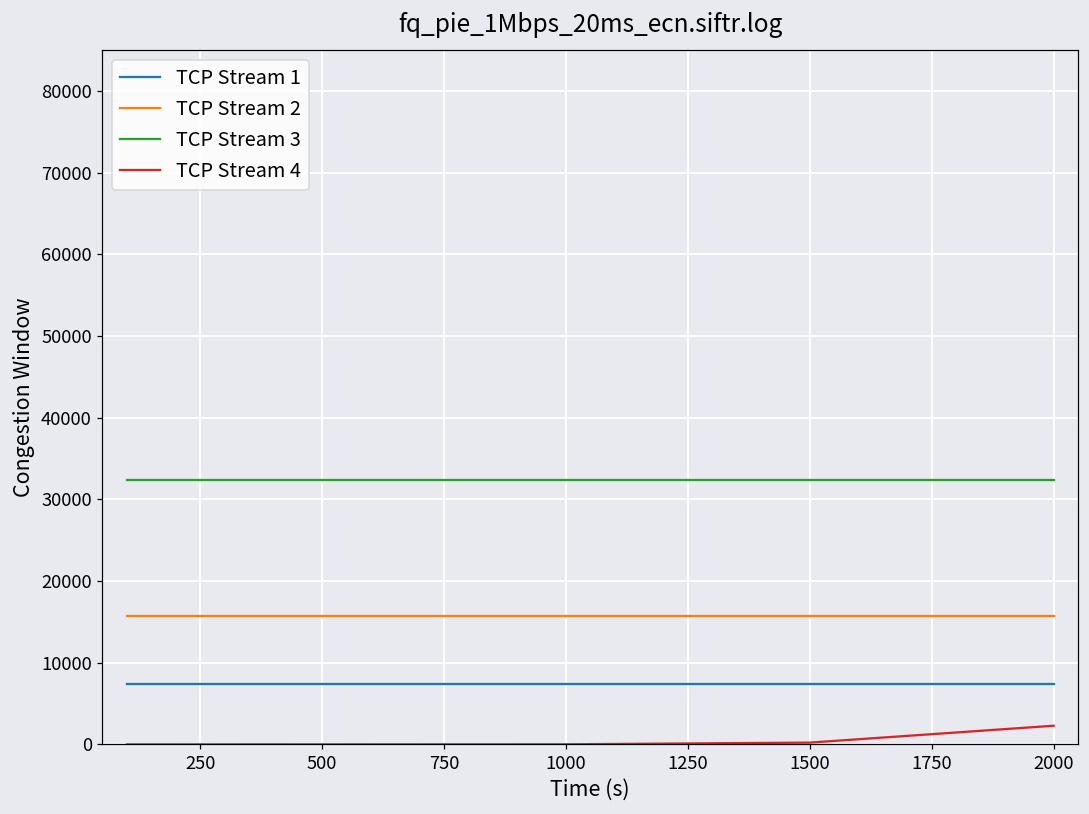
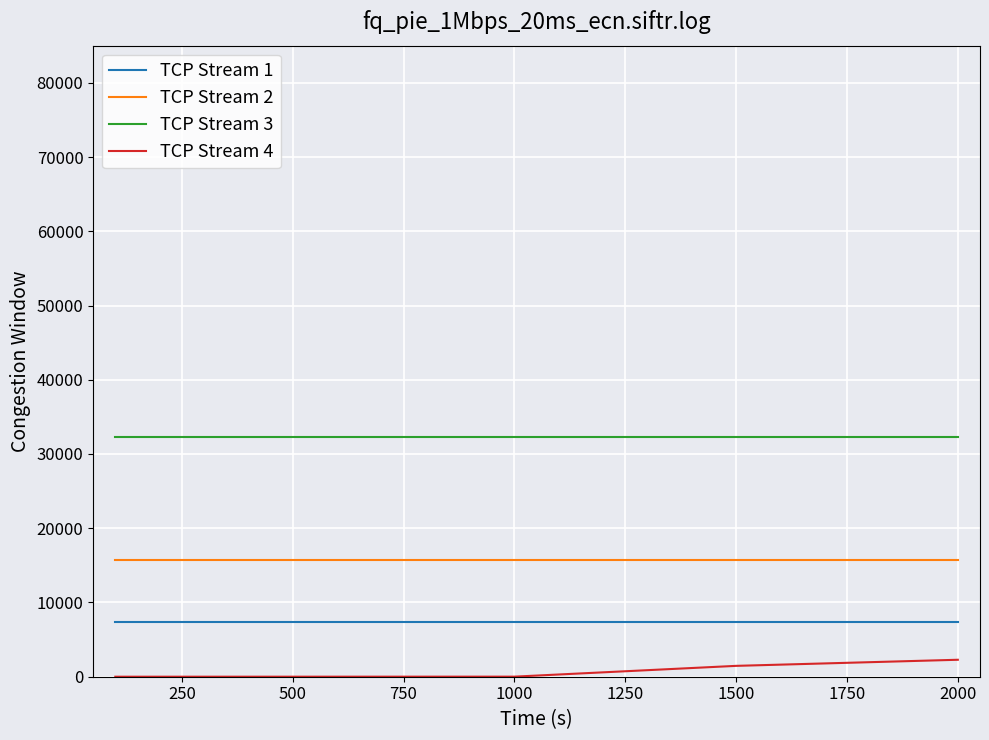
TCP Stream 4, 1500: 0 -> 1000
